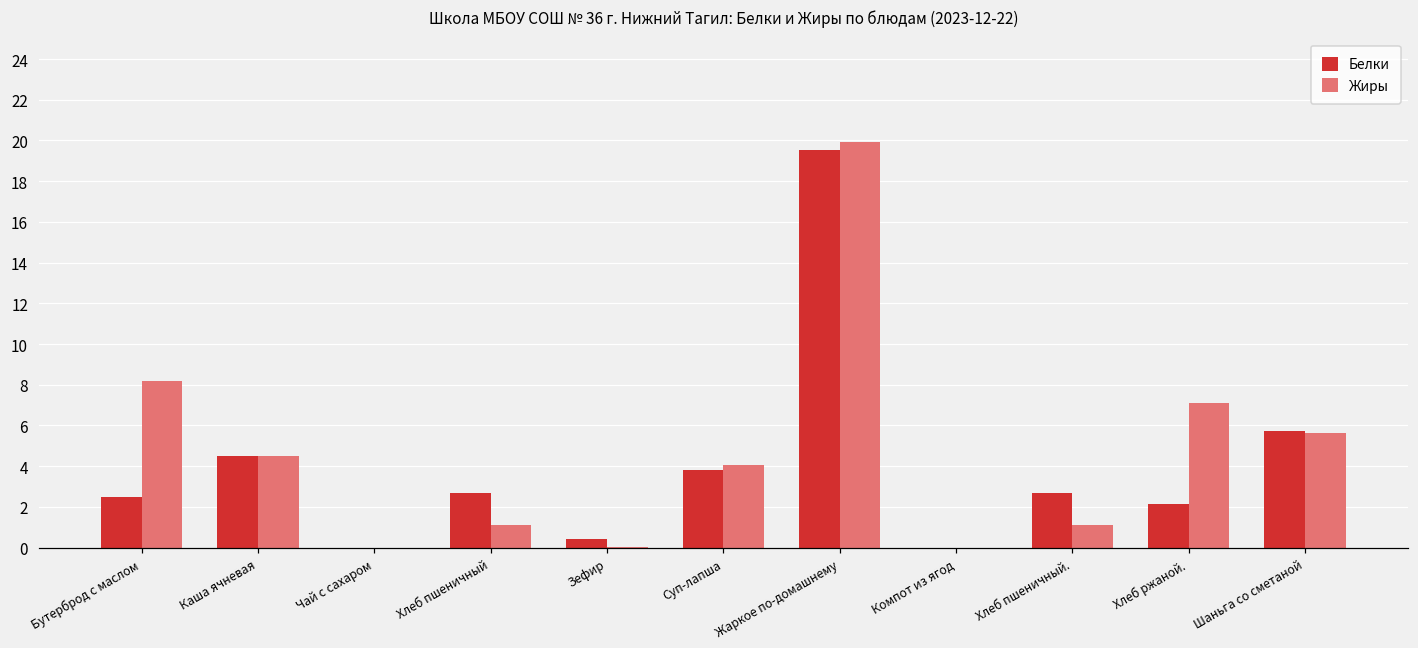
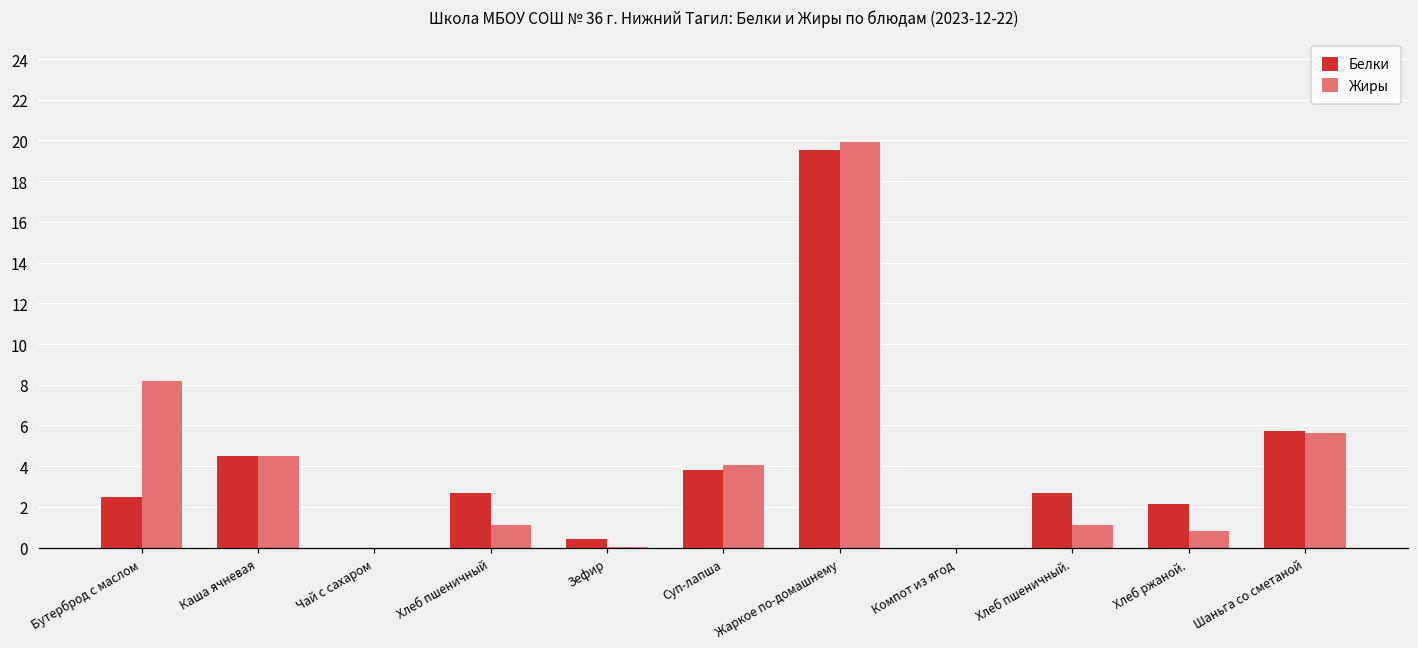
Жиры, Хлеб ржаной.: 7.1 -> 0.8
